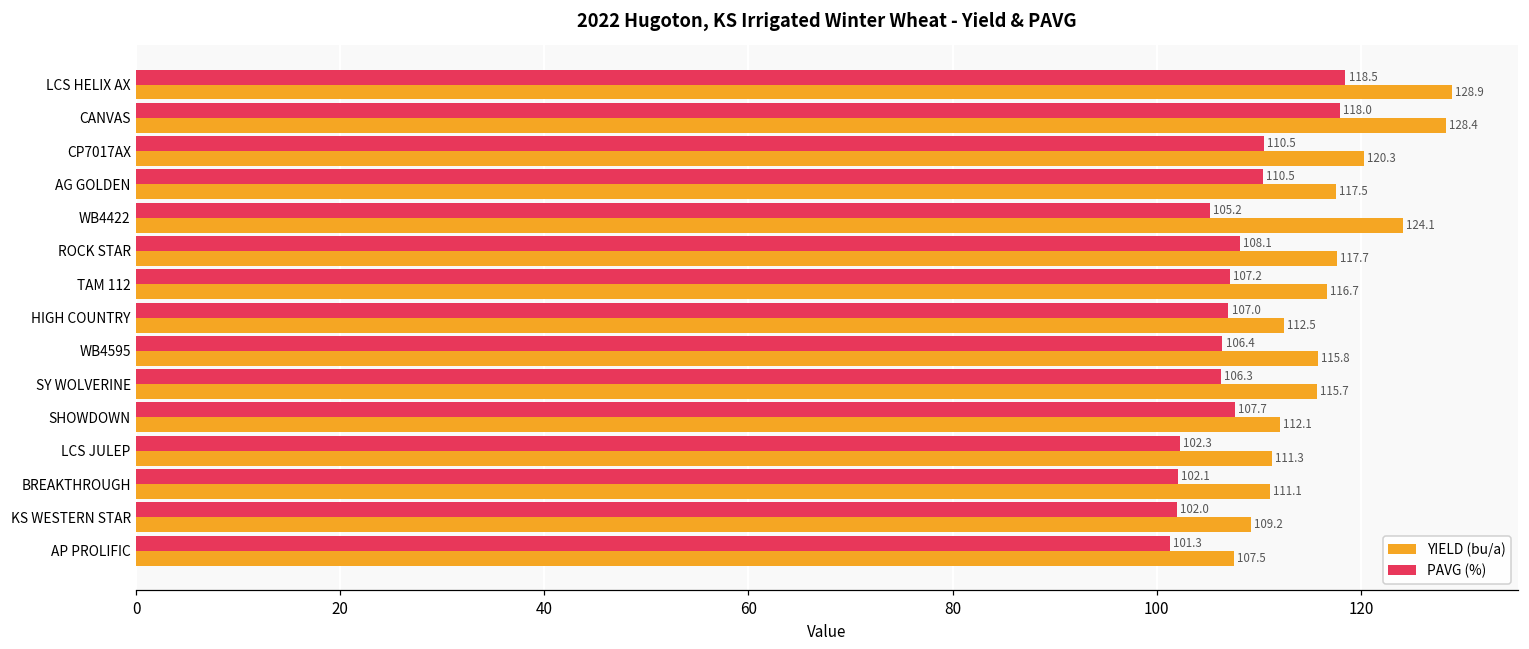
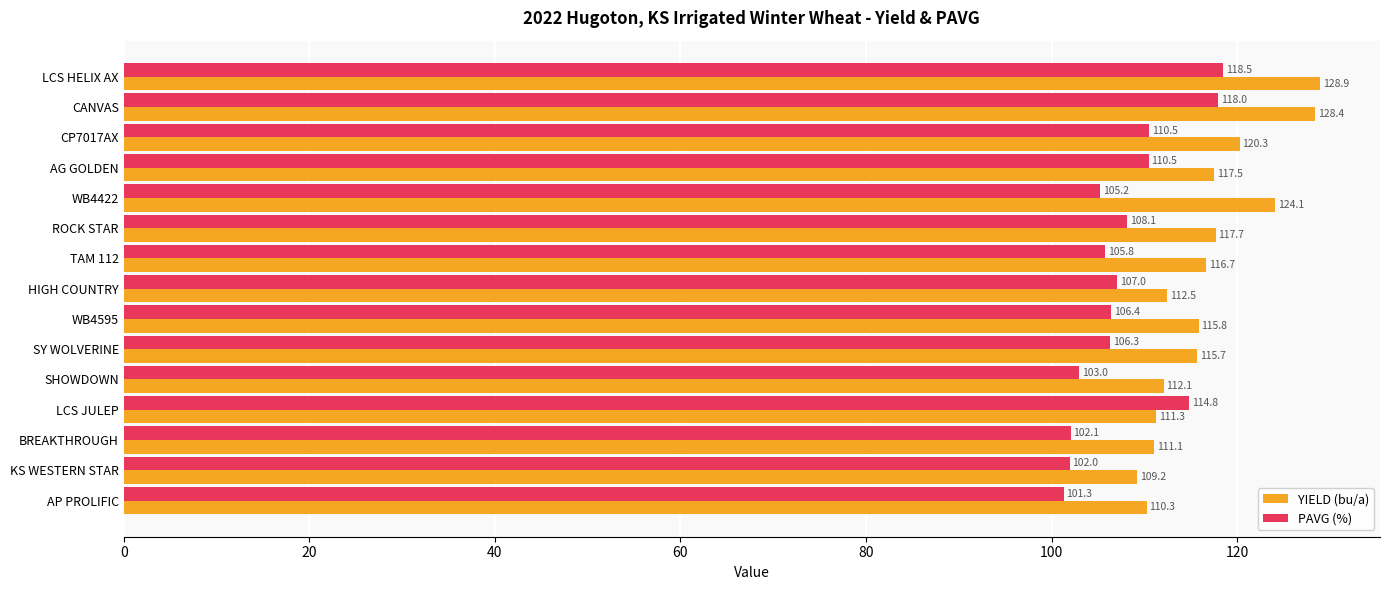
PAVG (%), TAM 112: 107.2 -> 105.8
PAVG (%), SHOWDOWN: 107.7 -> 103.0
PAVG (%), LCS JULEP: 102.3 -> 114.8
YIELD (bu/a), AP PROLIFIC: 107.5 -> 110.3
